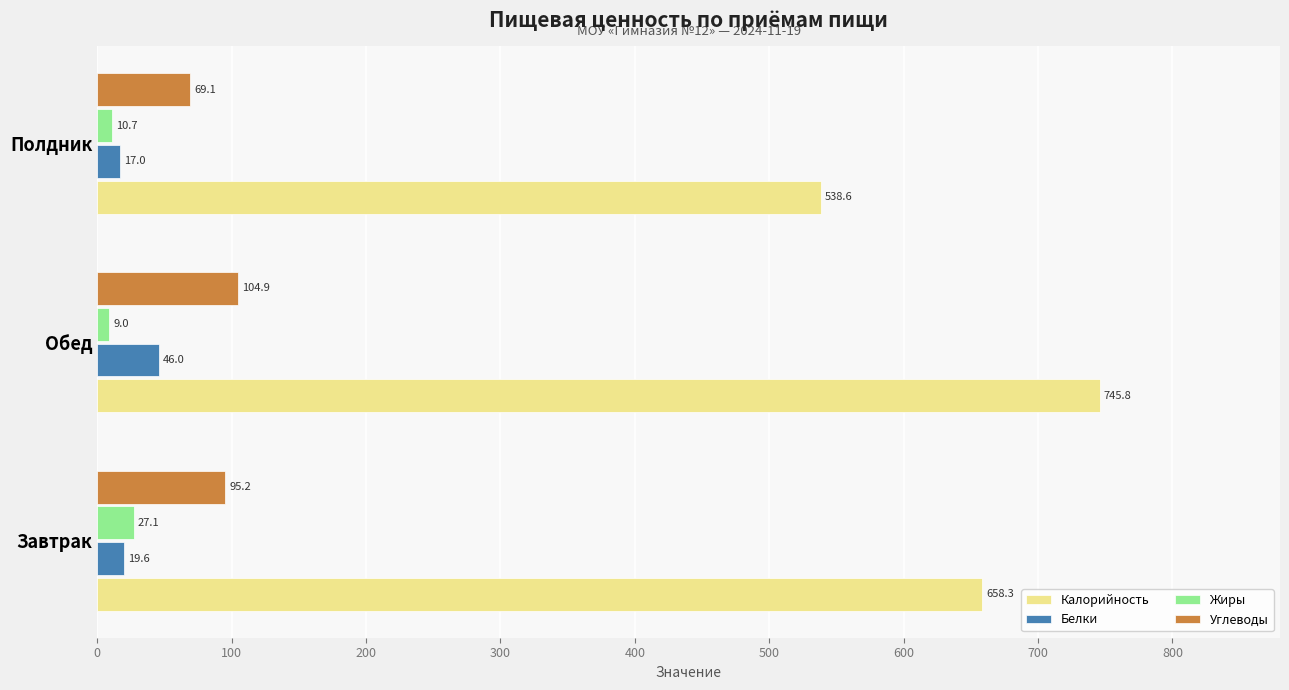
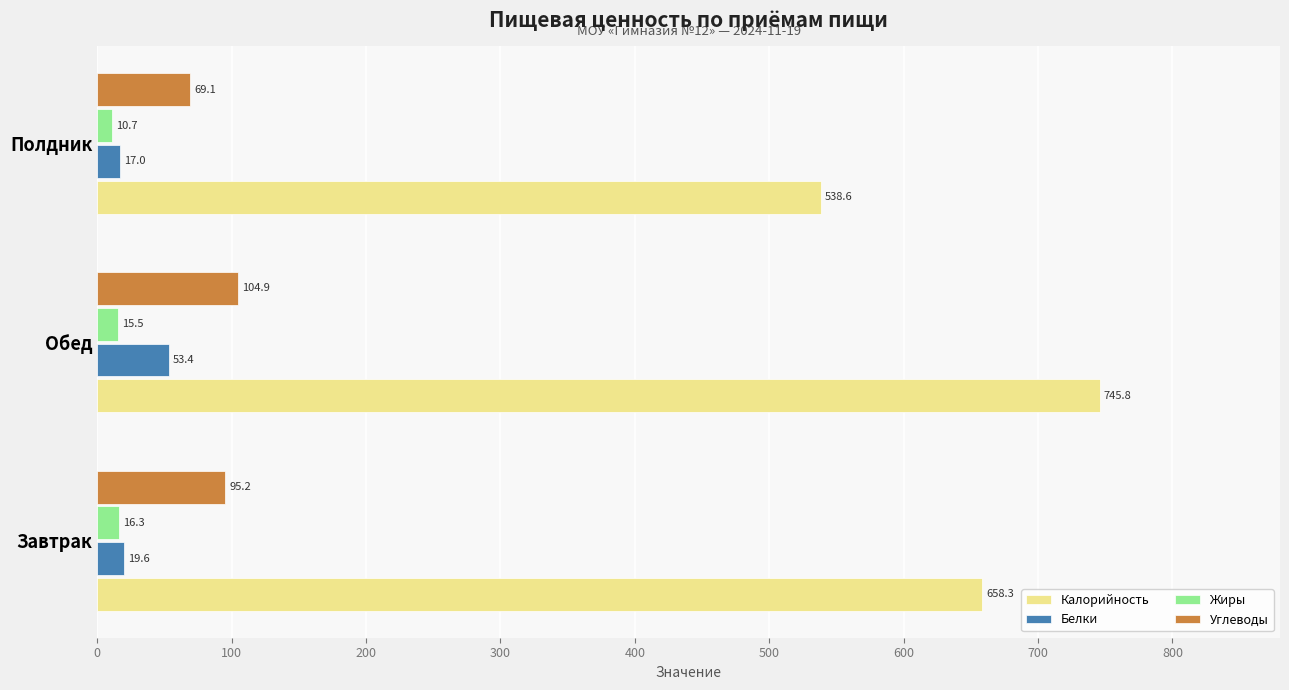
Жиры, Обед: 9.0 -> 15.5
Белки, Обед: 46.0 -> 53.4
Жиры, Завтрак: 27.1 -> 16.3
